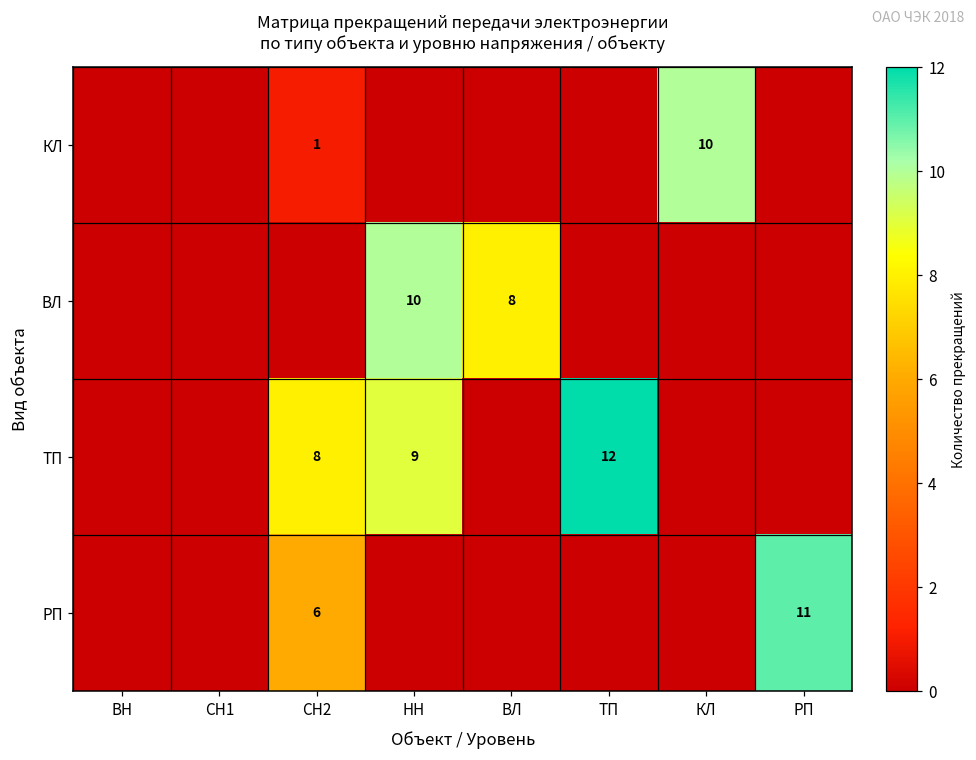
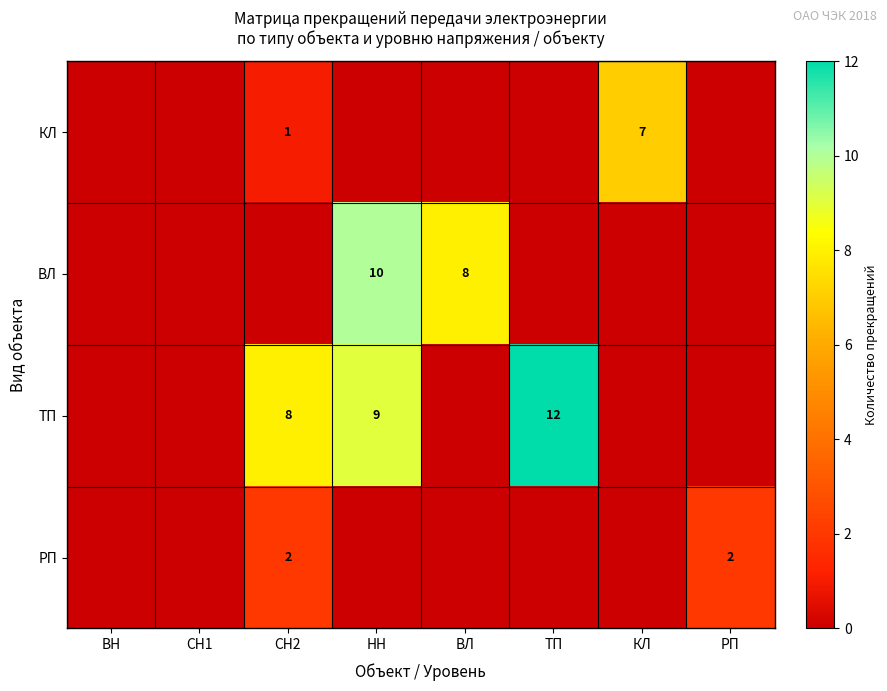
КЛ, КЛ: 10 -> 7
РП, СН2: 6 -> 2
РП, РП: 11 -> 2
